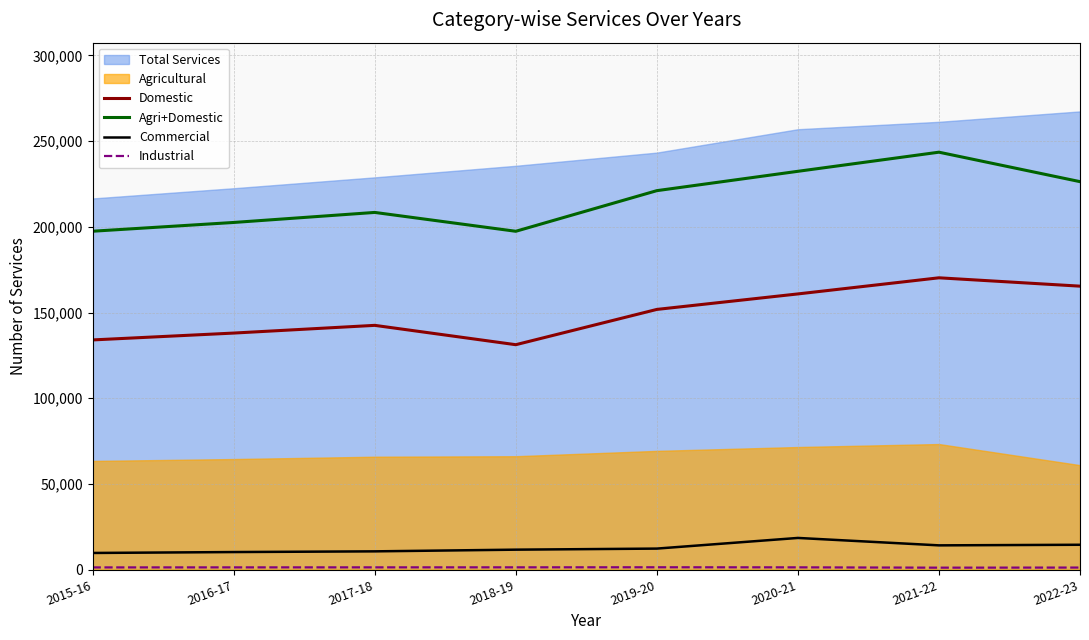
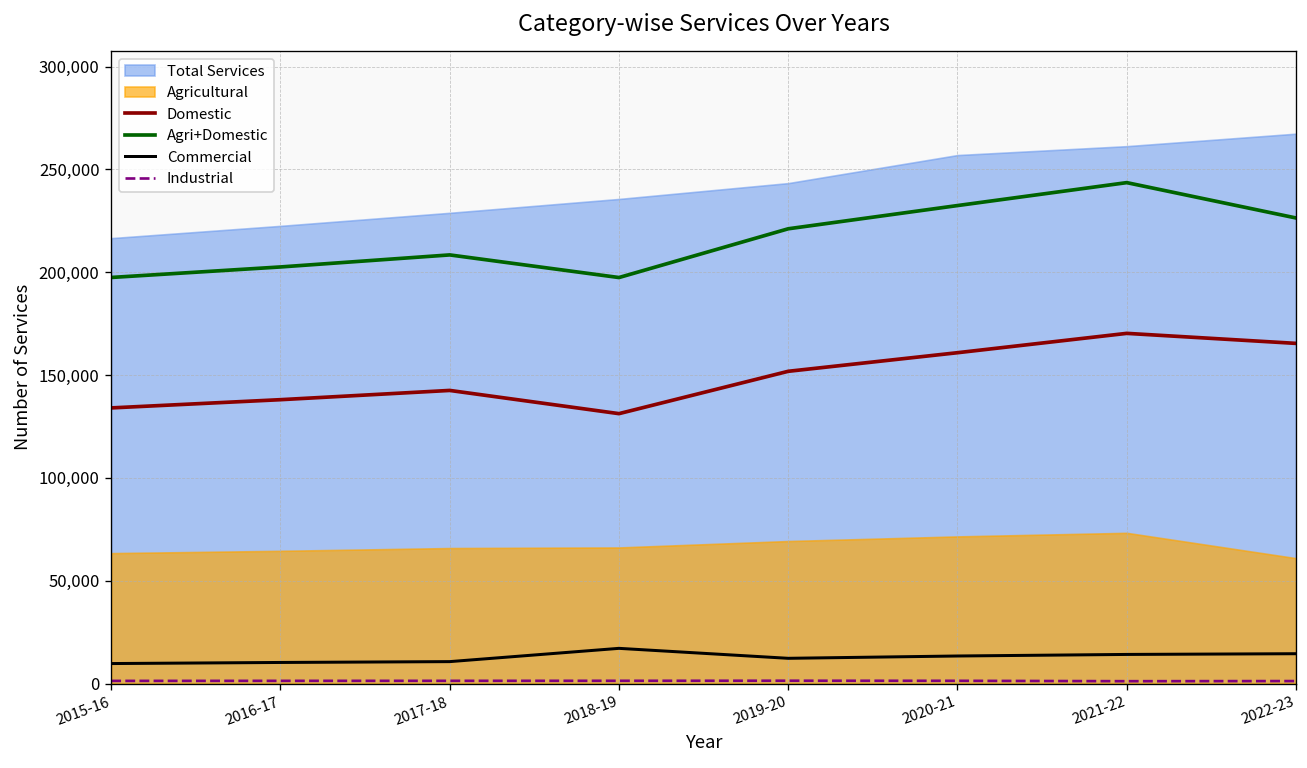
Commercial, 2018-19: 12,000 -> 17,000
Commercial, 2020-21: 18,000 -> 13,000
